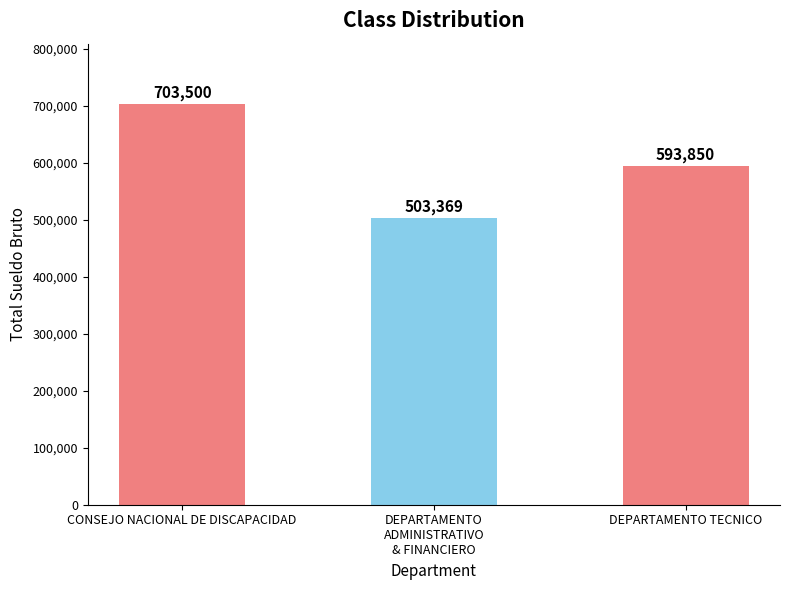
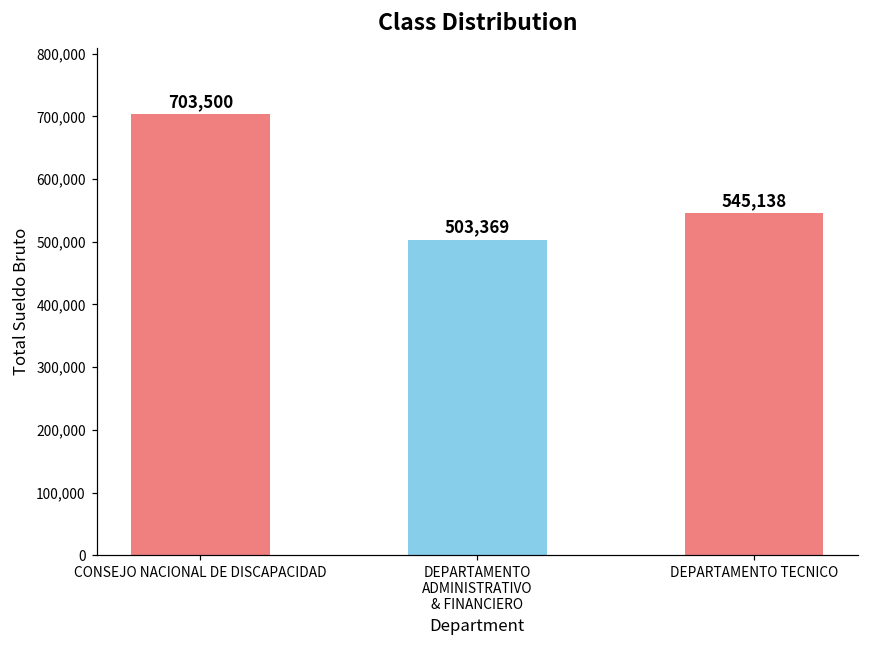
DEPARTAMENTO TECNICO: 593,850 -> 545,138
